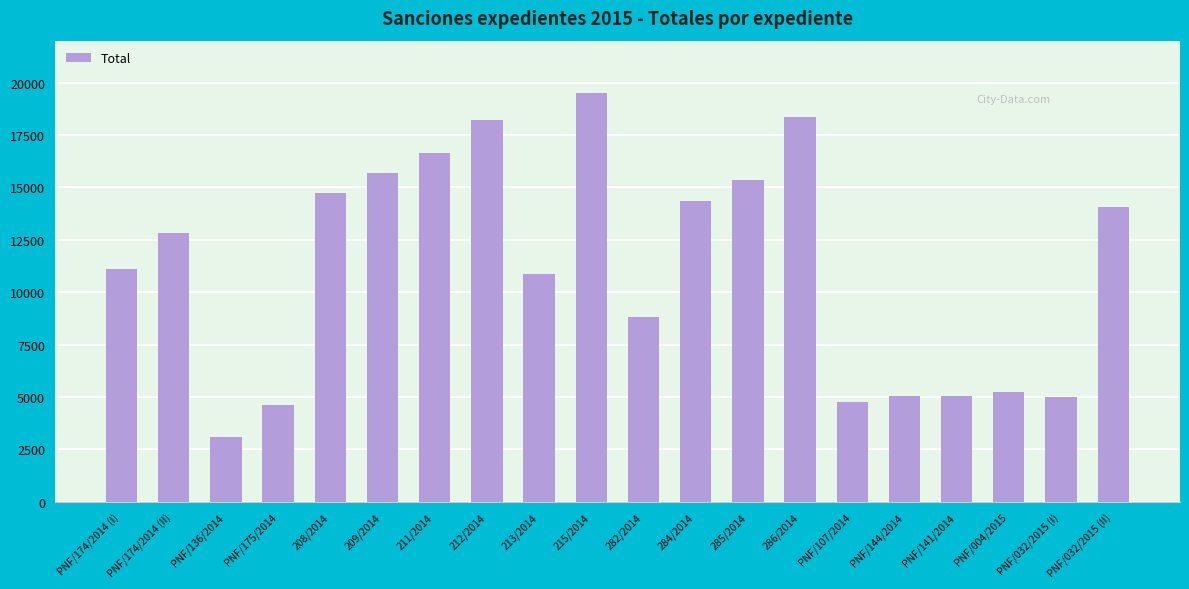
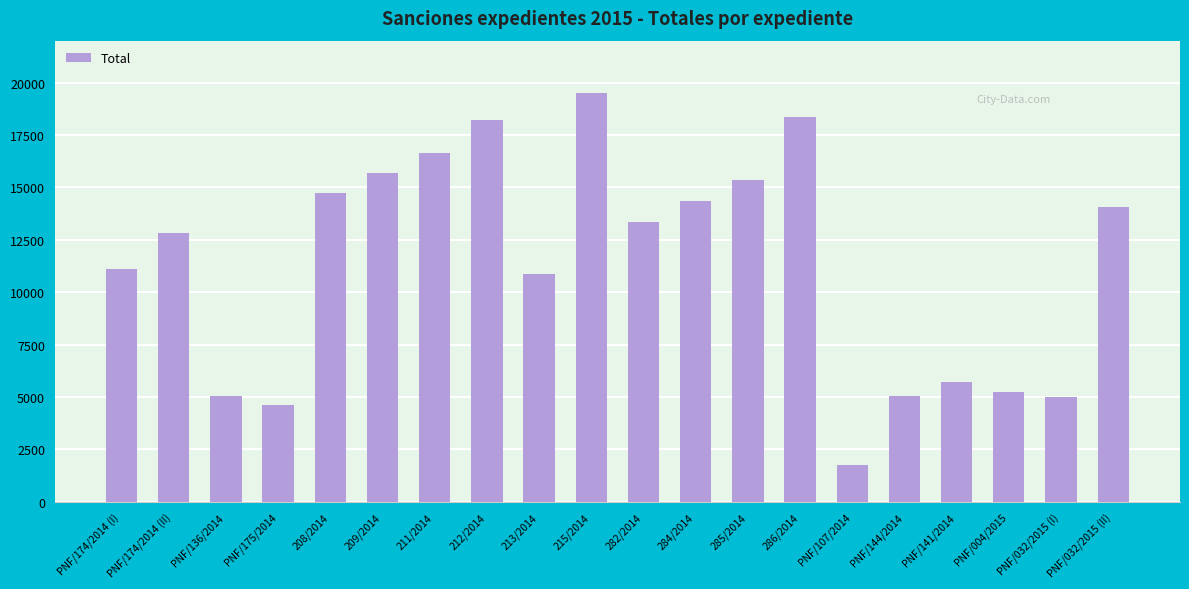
PNF/136/2014: 3100 -> 5000
282/2014: 8800 -> 13400
PNF/107/2014: 4800 -> 1800
PNF/141/2014: 5000 -> 5700
